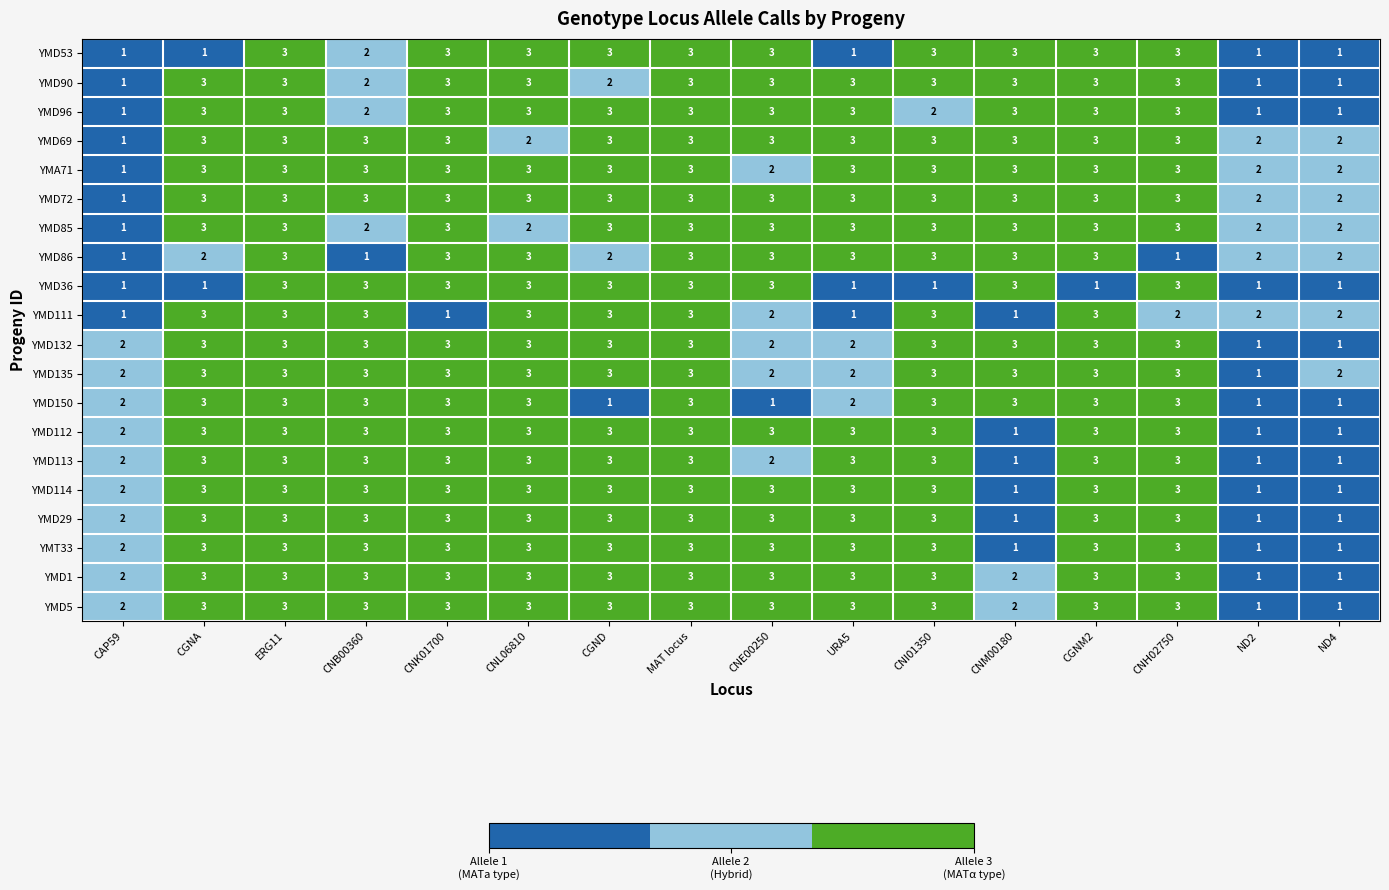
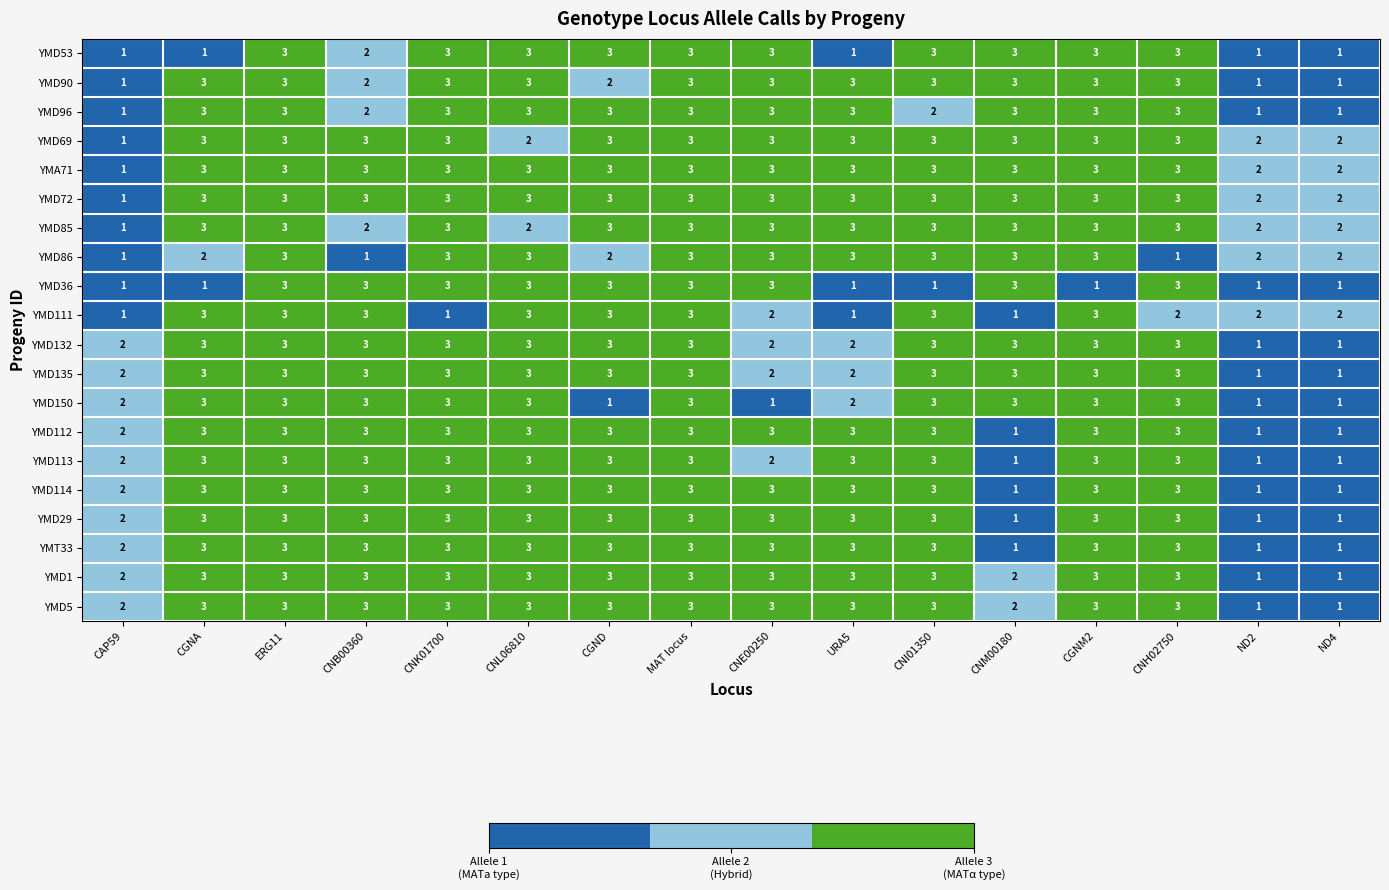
YMA71, CNE00250: 2 -> 3
YMD135, ND4: 2 -> 1
